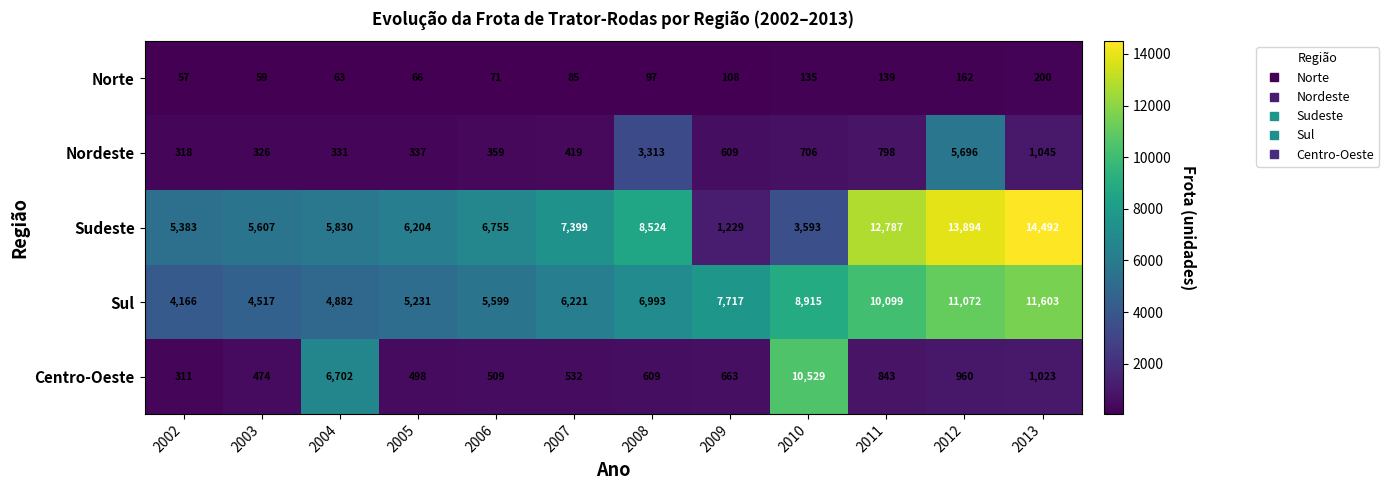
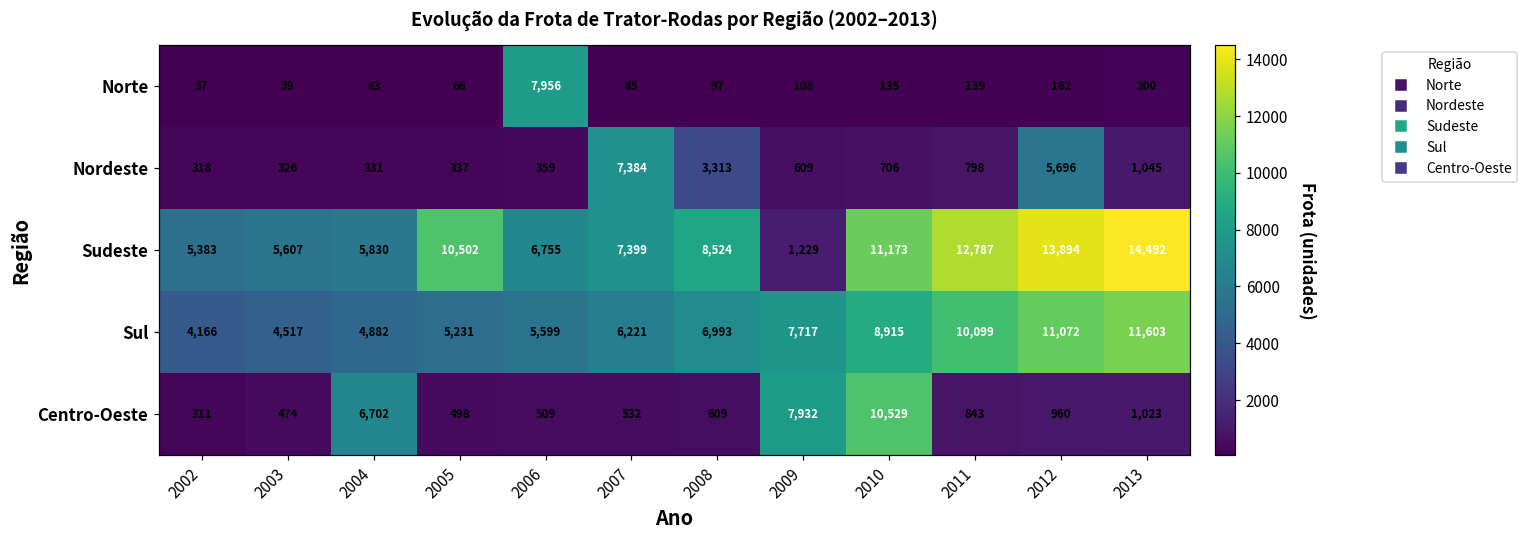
Norte, 2006: 71 -> 7,956
Nordeste, 2007: 419 -> 7,384
Sudeste, 2005: 6,204 -> 10,502
Sudeste, 2010: 3,593 -> 11,173
Centro-Oeste, 2009: 663 -> 7,932
